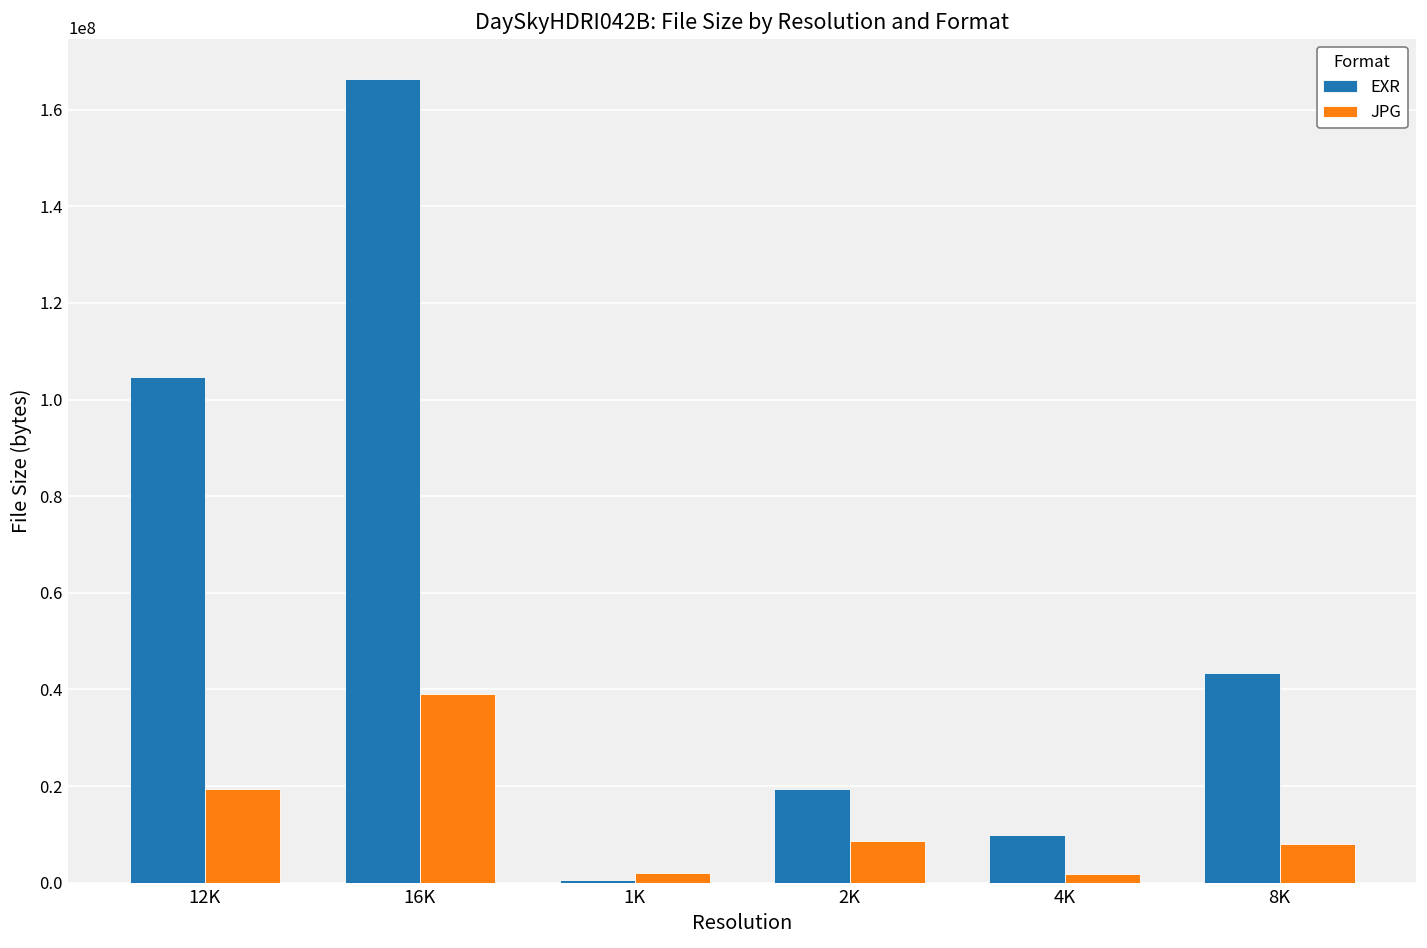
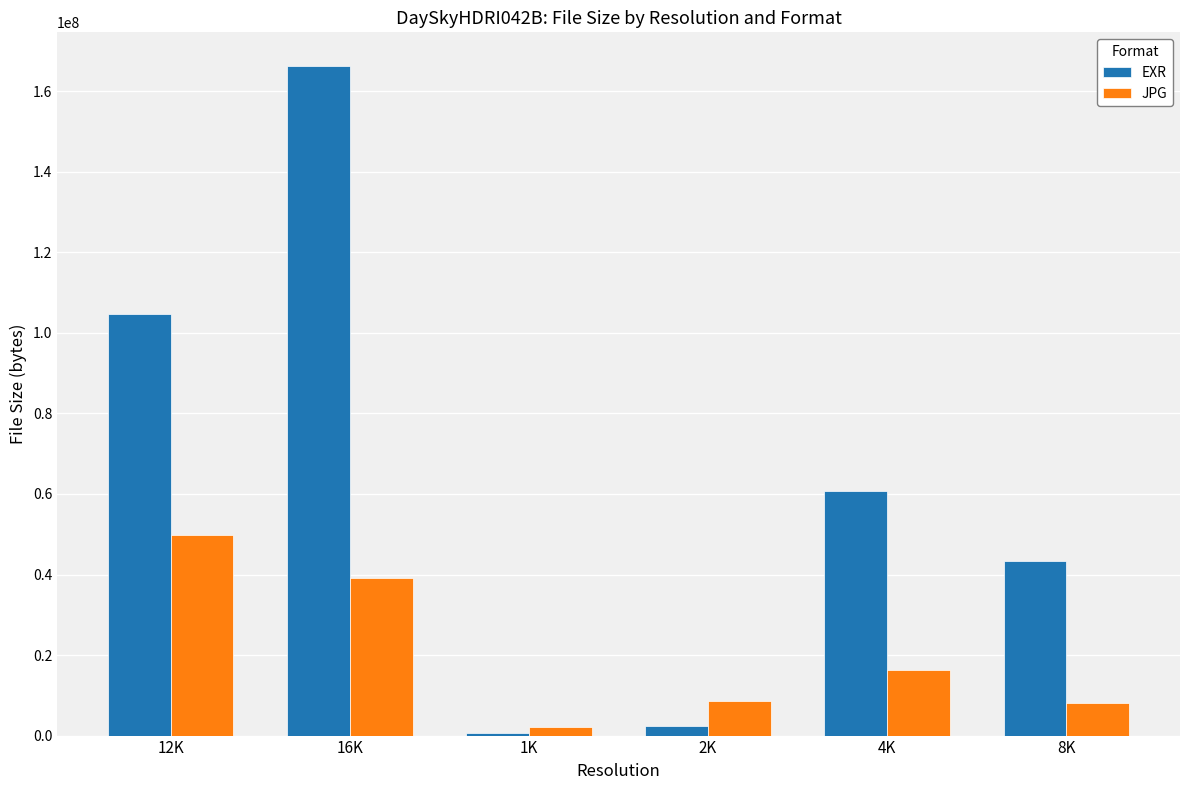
JPG, 12K: 19000000 -> 50000000
EXR, 2K: 19000000 -> 2000000
EXR, 4K: 10000000 -> 61000000
JPG, 4K: 2000000 -> 16000000
